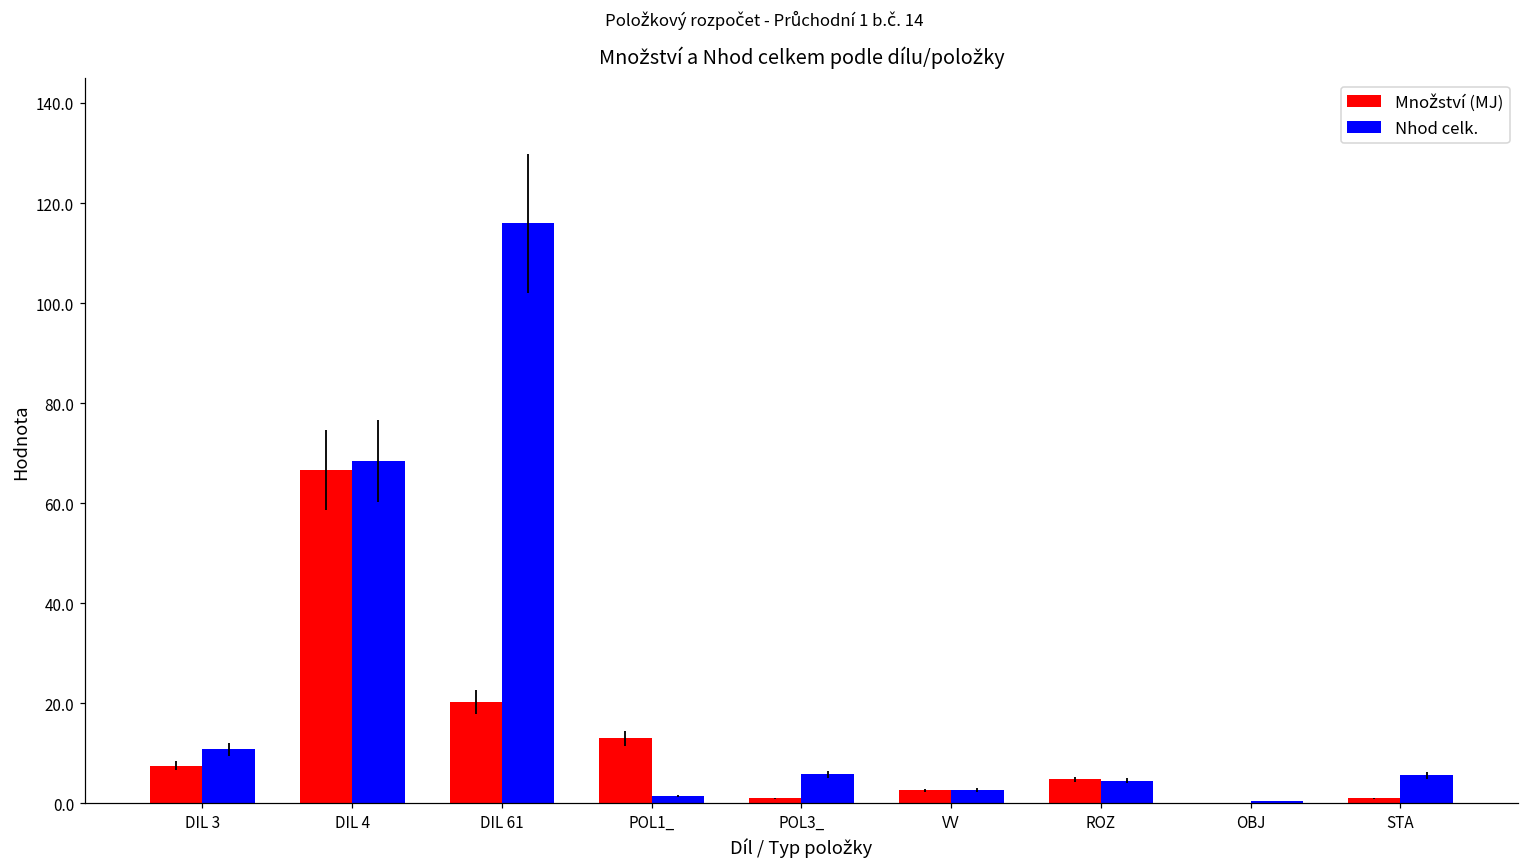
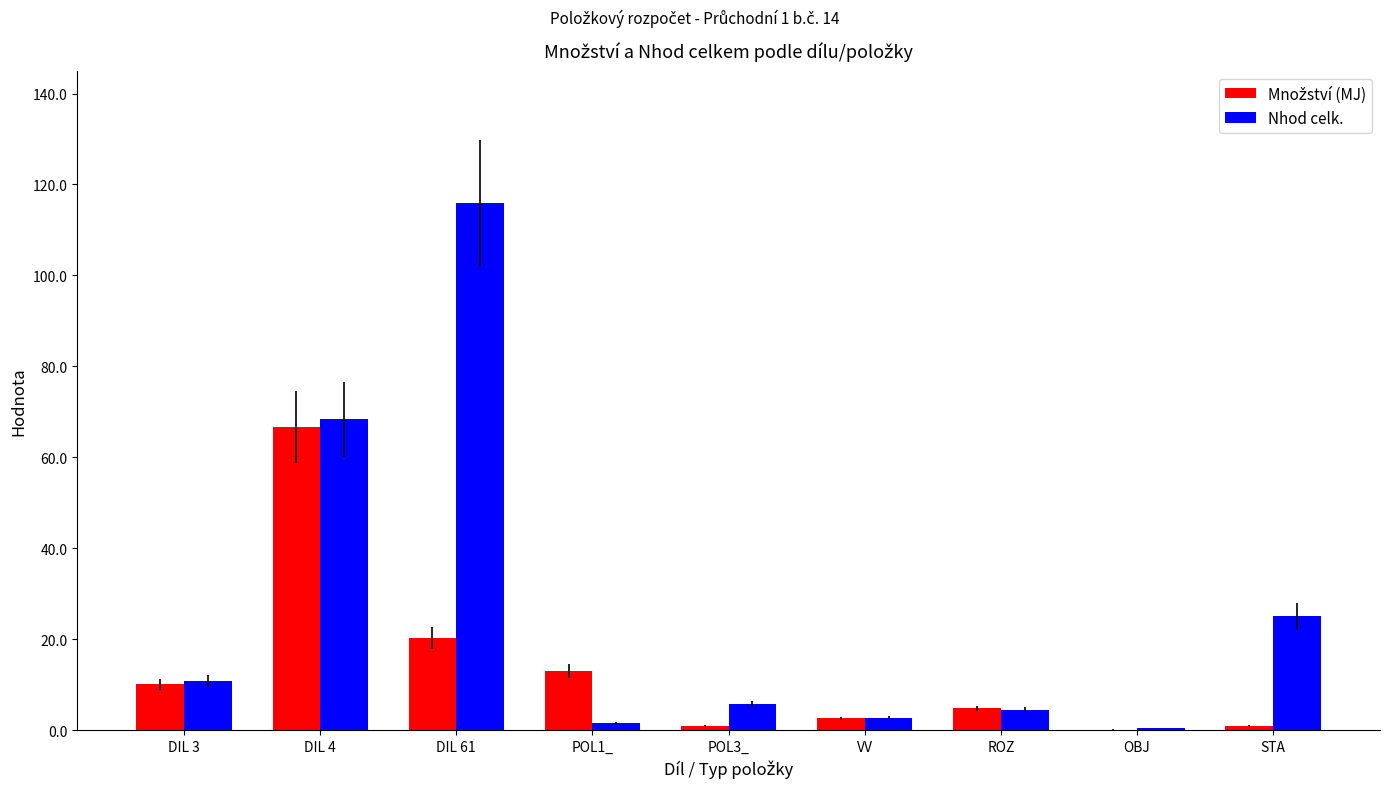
Množství (MJ), DIL 3: 8 -> 10
Nhod celk., STA: 6 -> 25
